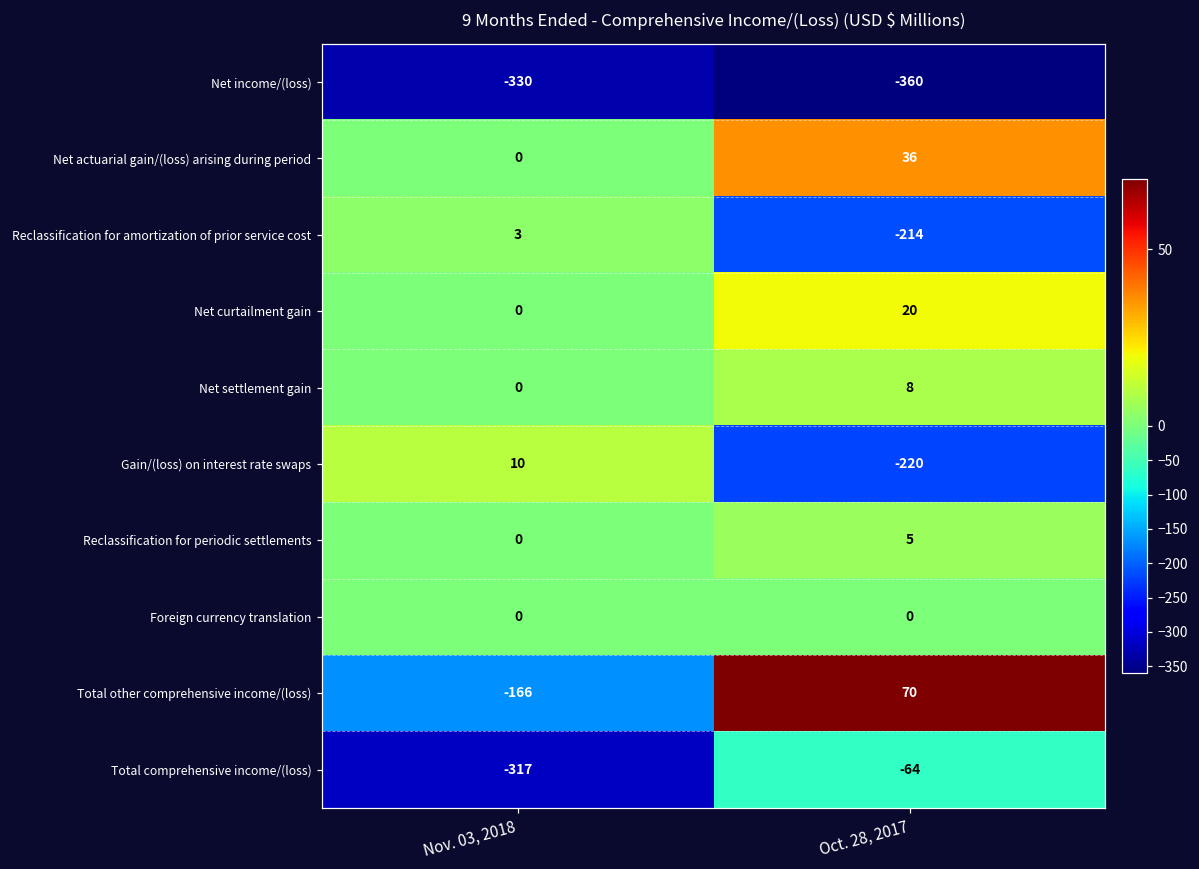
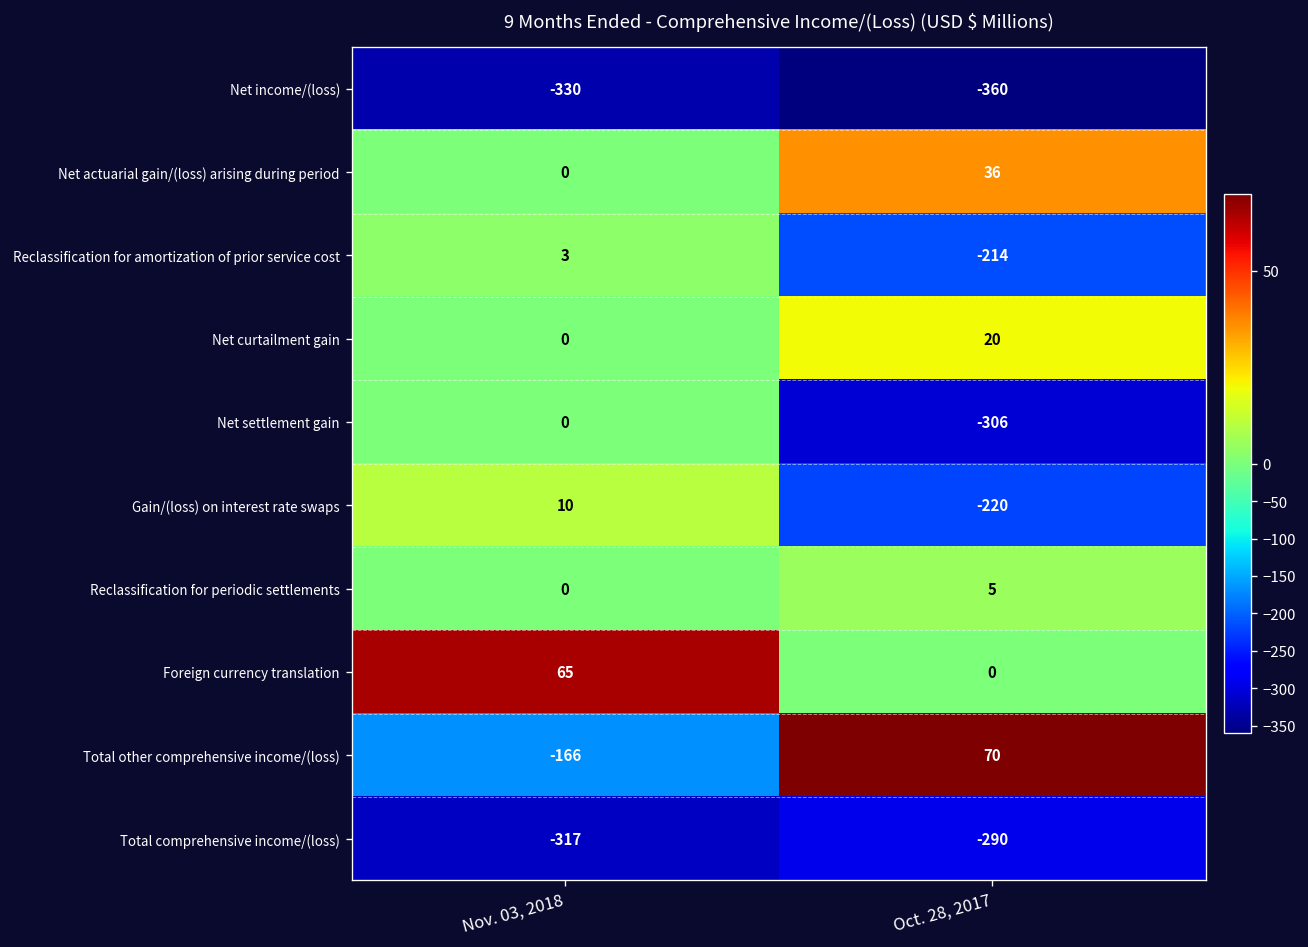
Net settlement gain, Oct. 28, 2017: 8 -> -306
Foreign currency translation, Nov. 03, 2018: 0 -> 65
Total comprehensive income/(loss), Oct. 28, 2017: -64 -> -290
